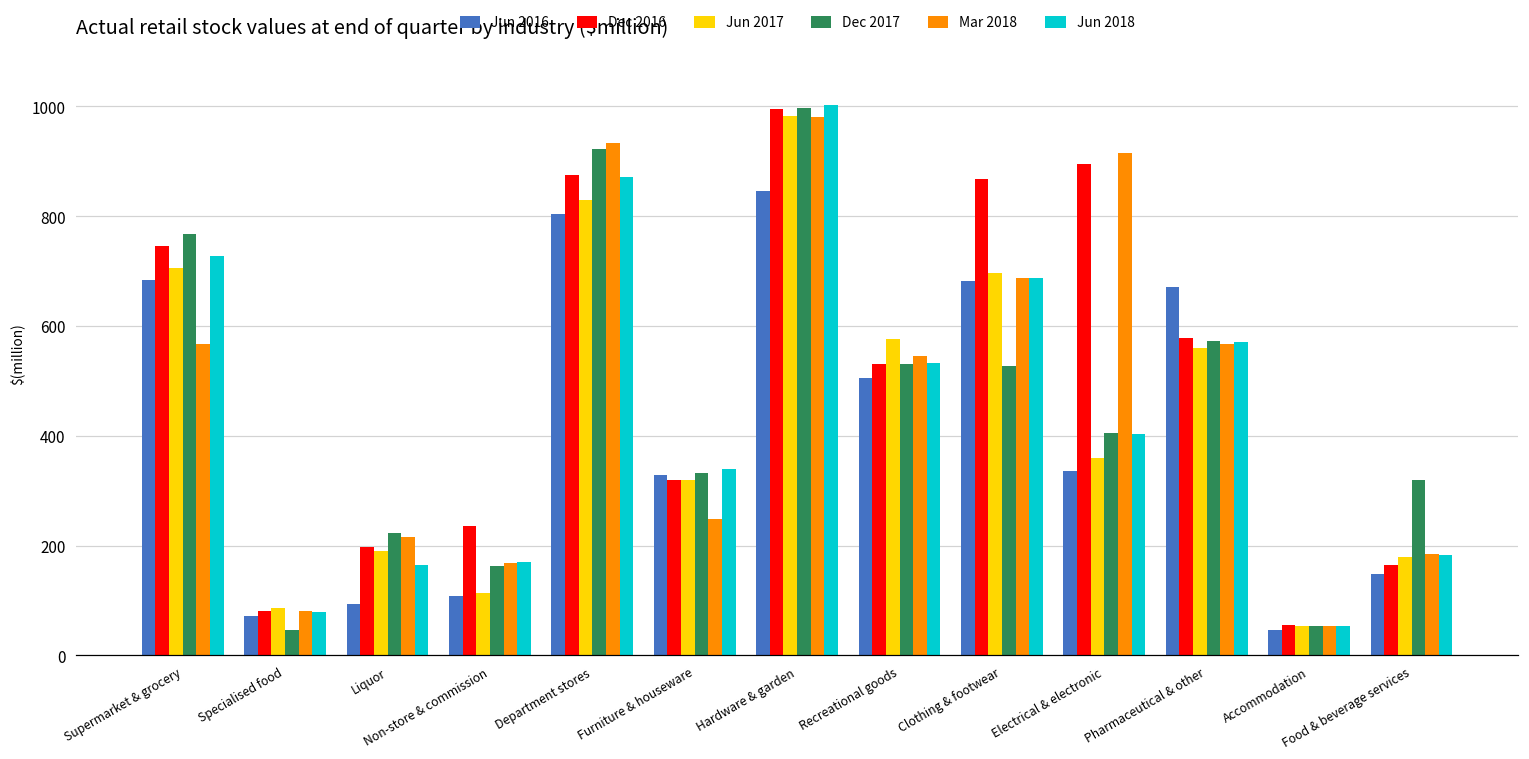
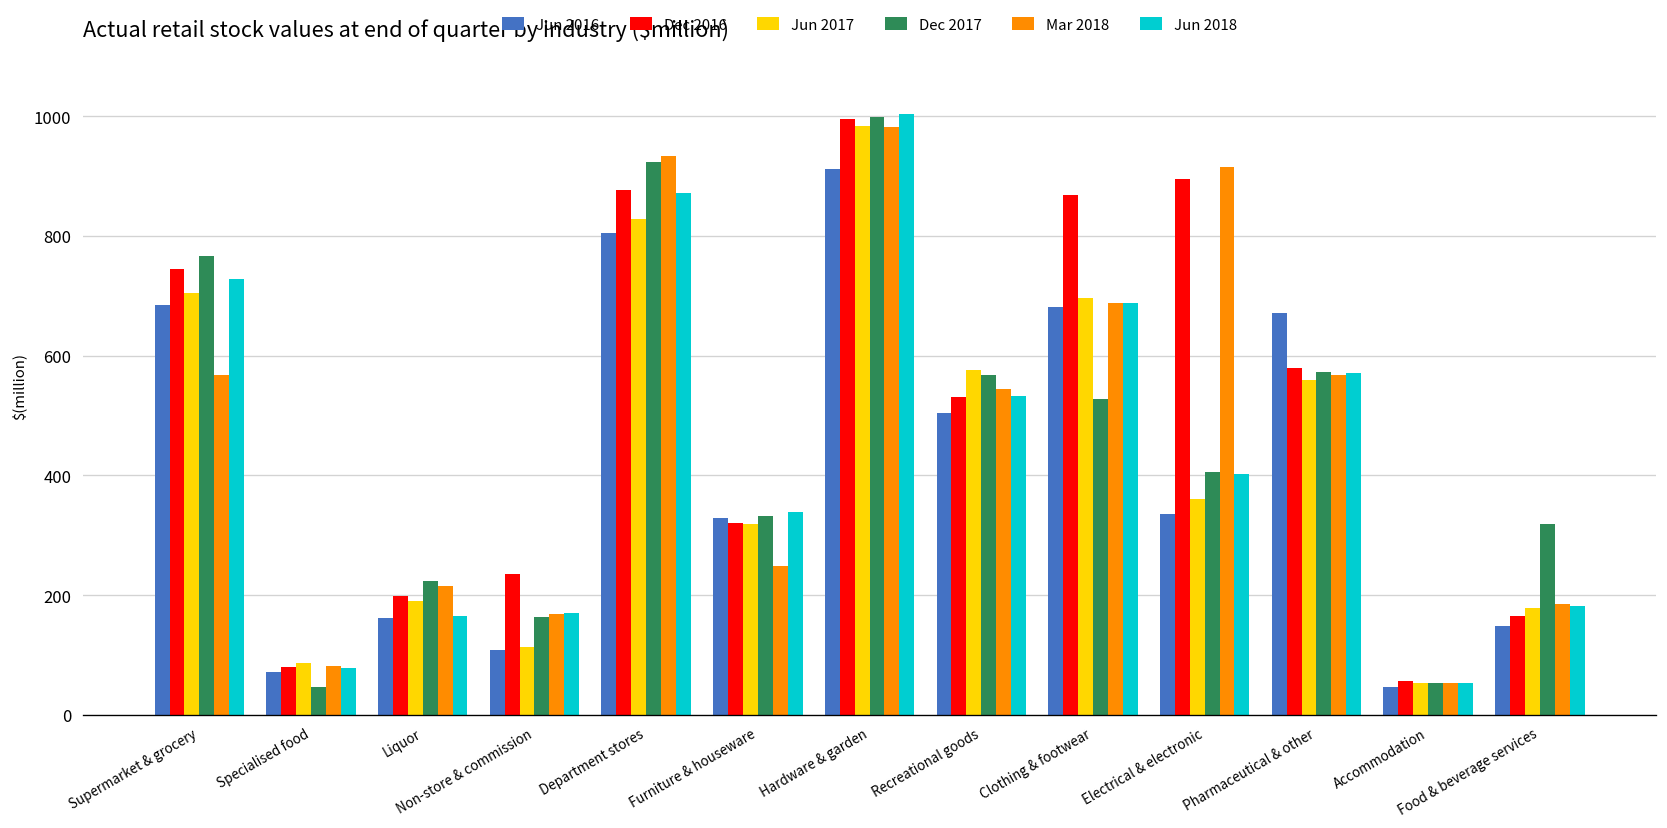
Jun 2016, Liquor: 90 -> 160
Jun 2016, Hardware & garden: 850 -> 910
Dec 2017, Recreational goods: 530 -> 570
